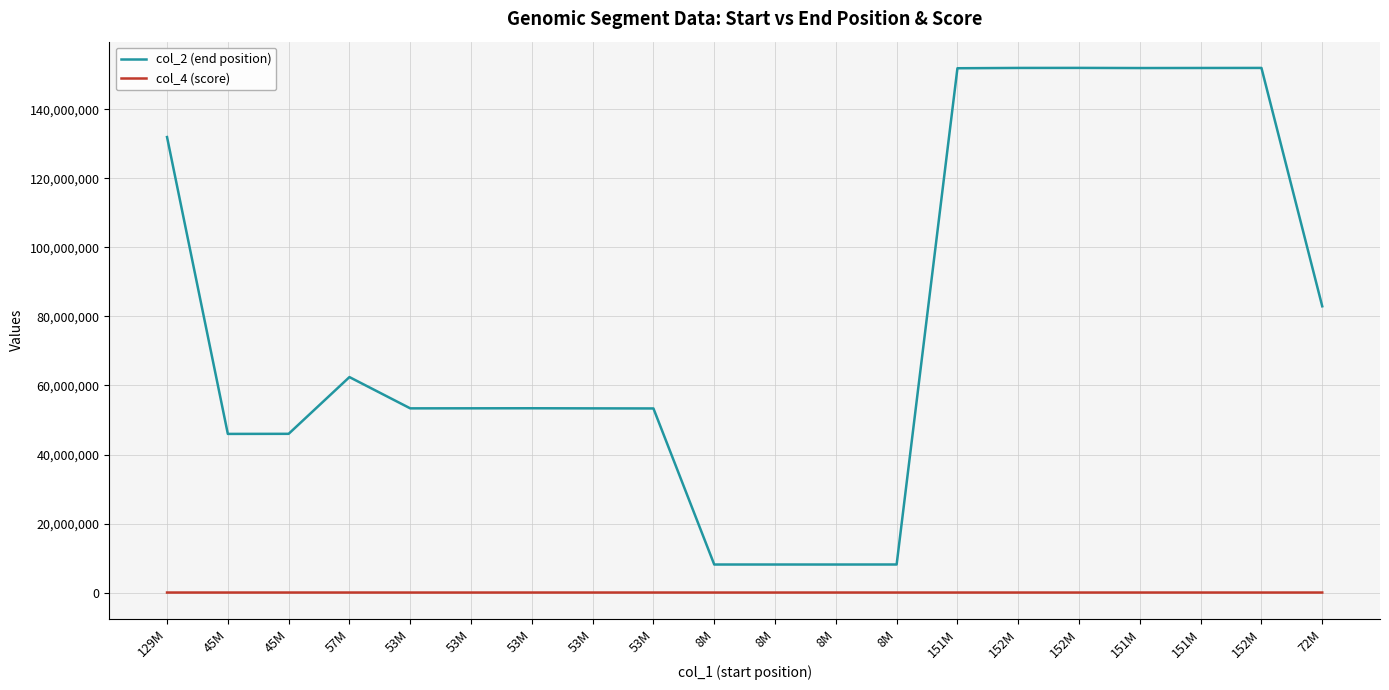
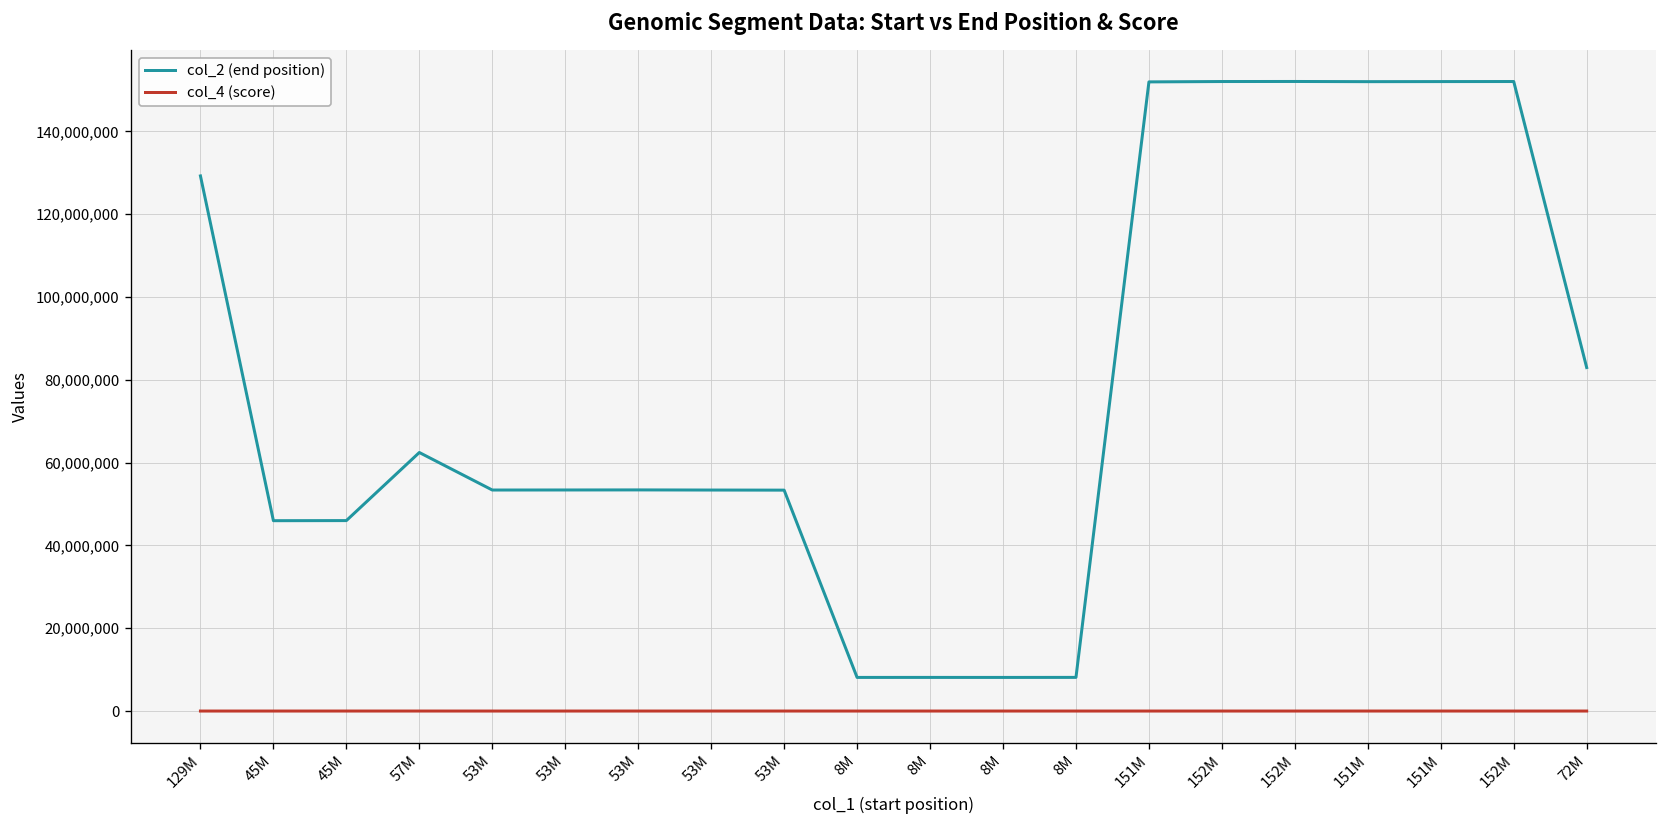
col_2 (end position), 129M: 132,000,000 -> 129,000,000
